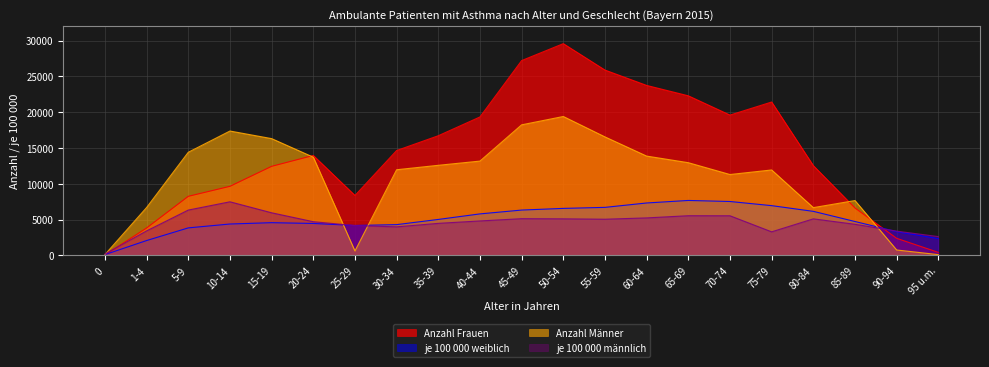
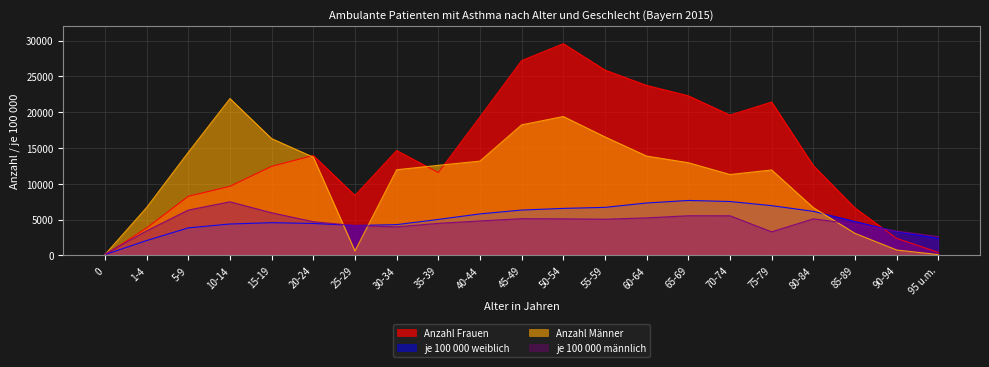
Anzahl Männer, 10-14: 17000 -> 22000
Anzahl Frauen, 35-39: 17000 -> 12000
Anzahl Männer, 85-89: 8000 -> 3000
